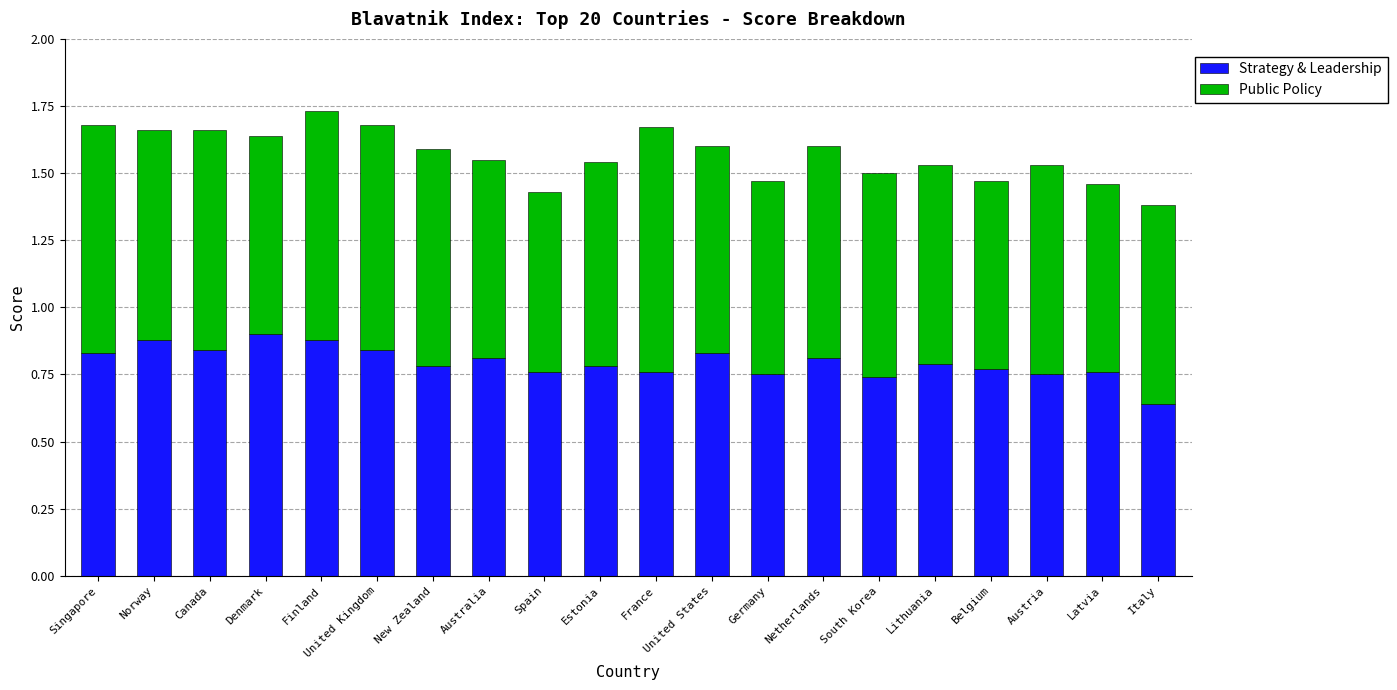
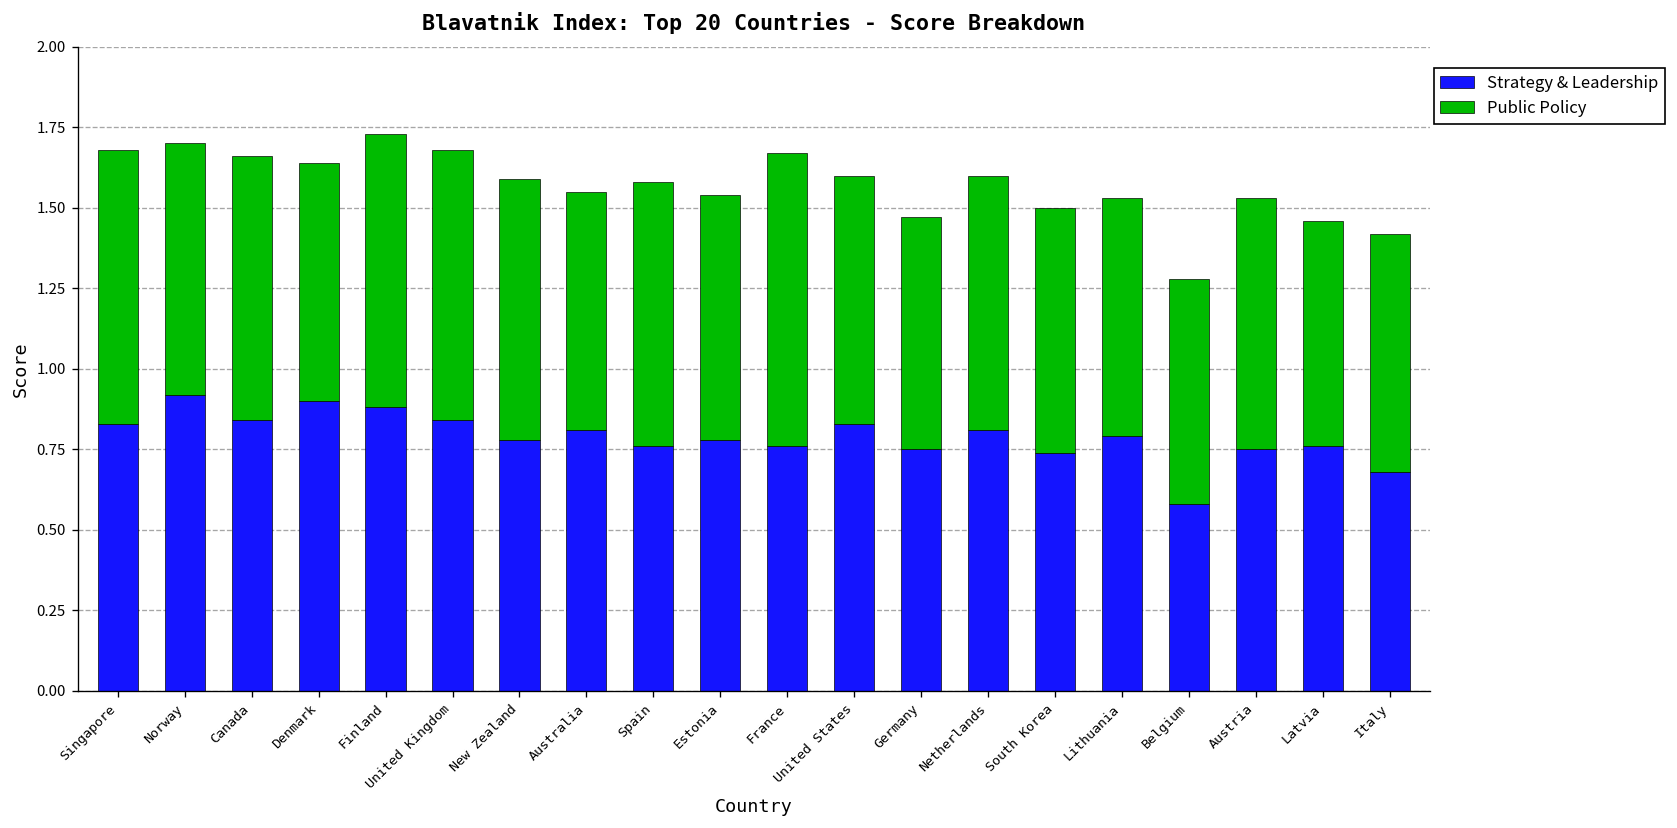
Strategy & Leadership, Norway: 0.88 -> 0.92
Public Policy, Spain: 0.67 -> 0.82
Strategy & Leadership, Belgium: 0.77 -> 0.58
Strategy & Leadership, Italy: 0.64 -> 0.68
